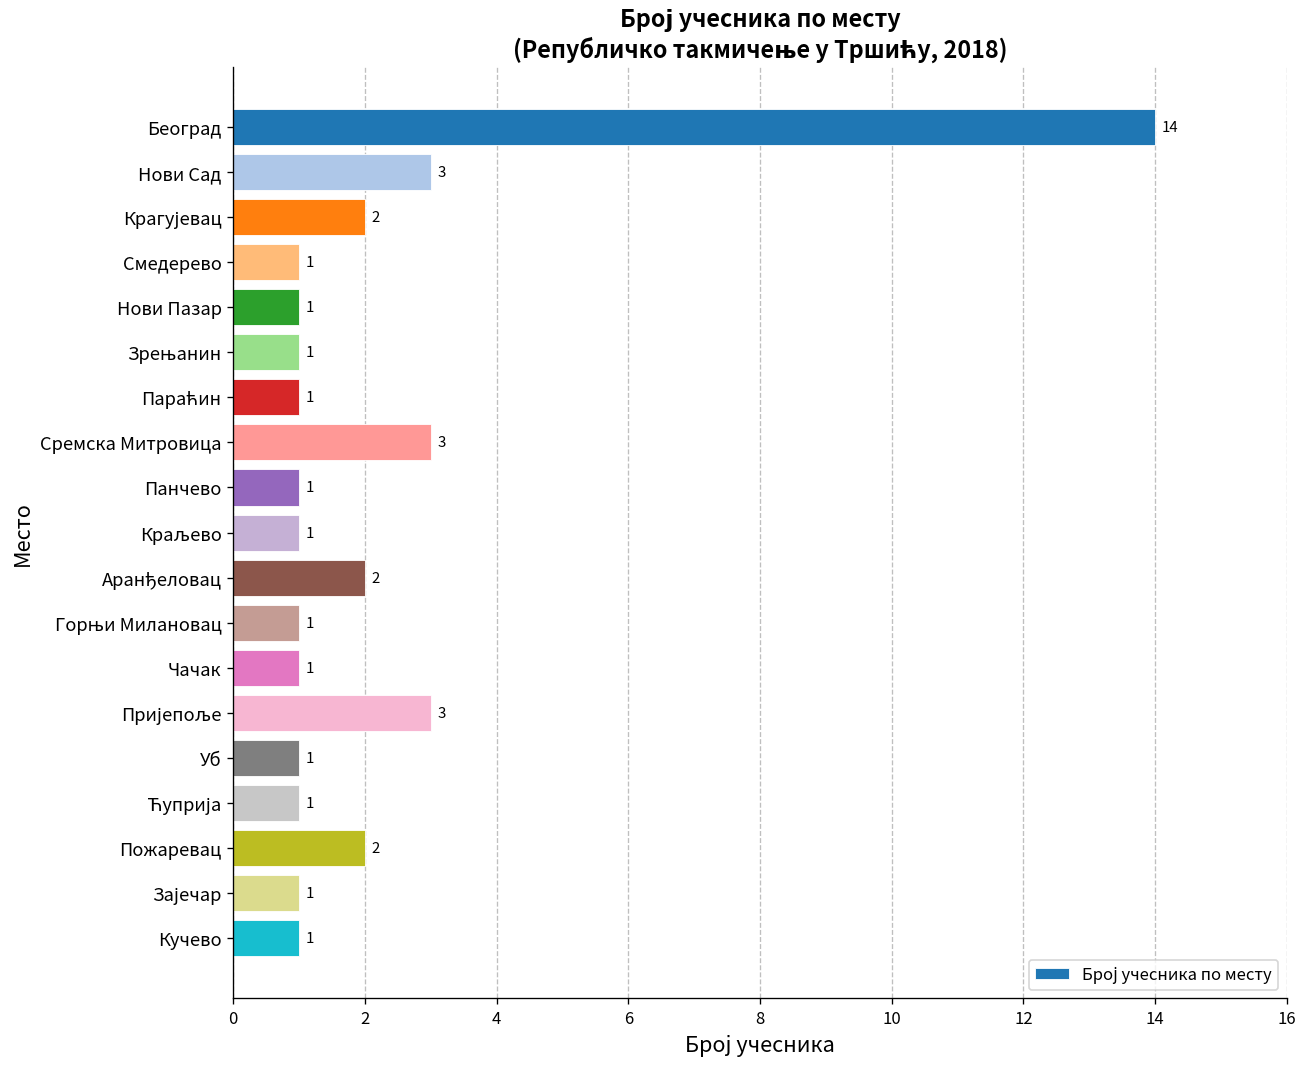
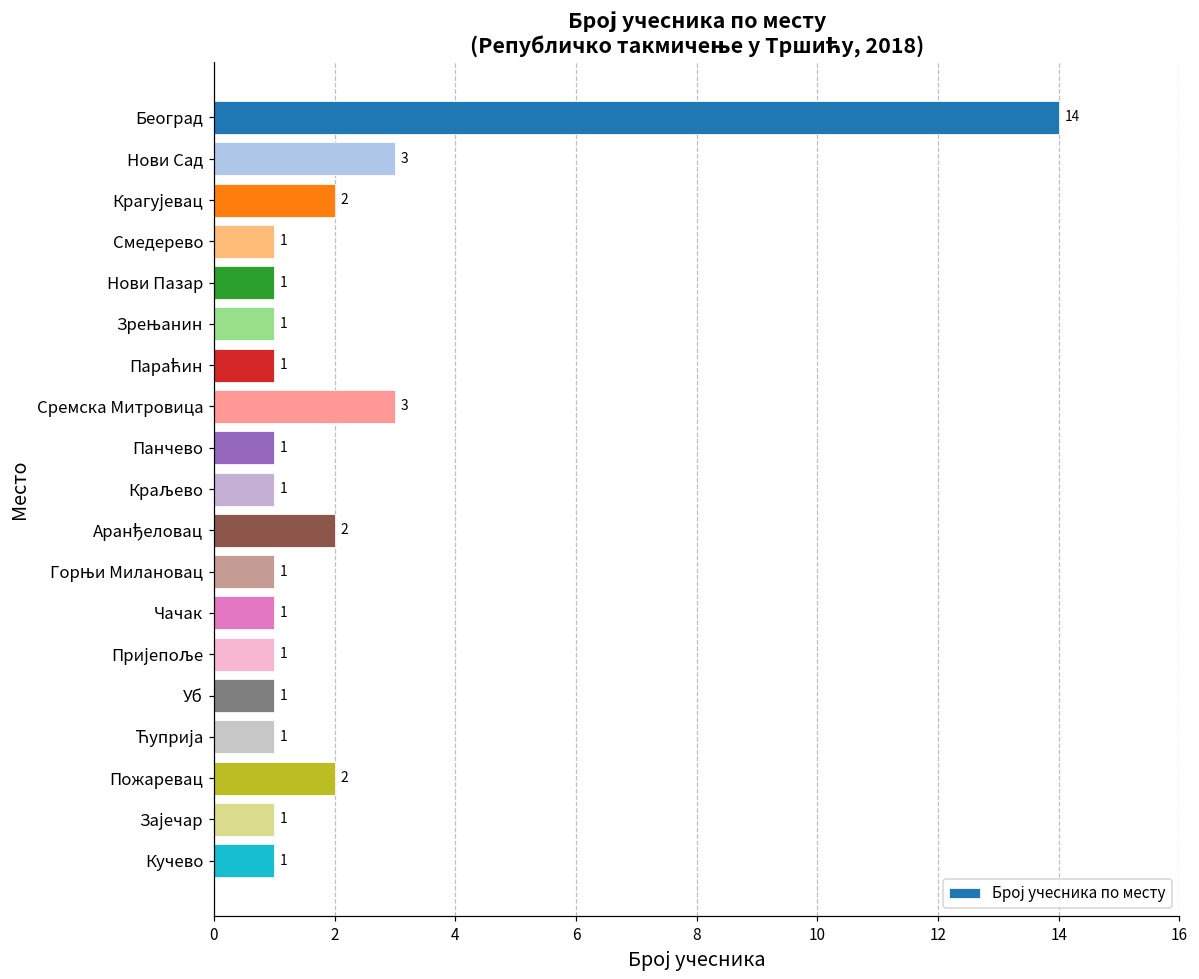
Пријепоље: 3 -> 1
